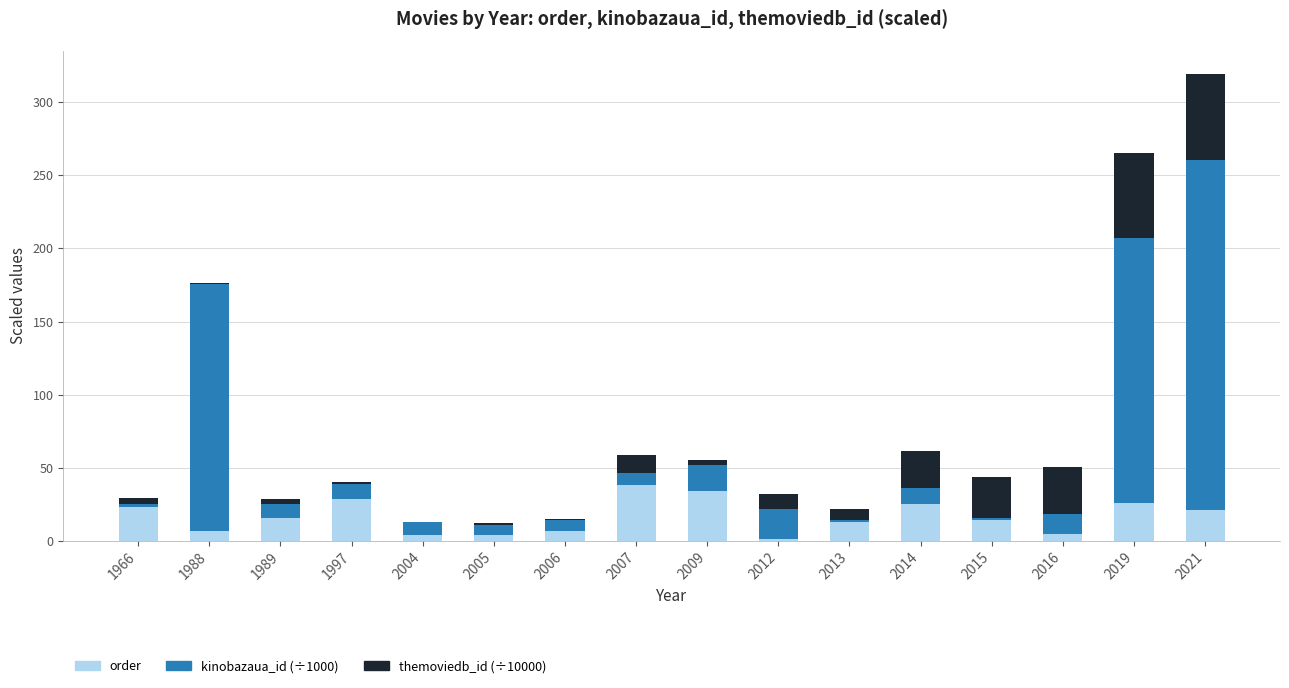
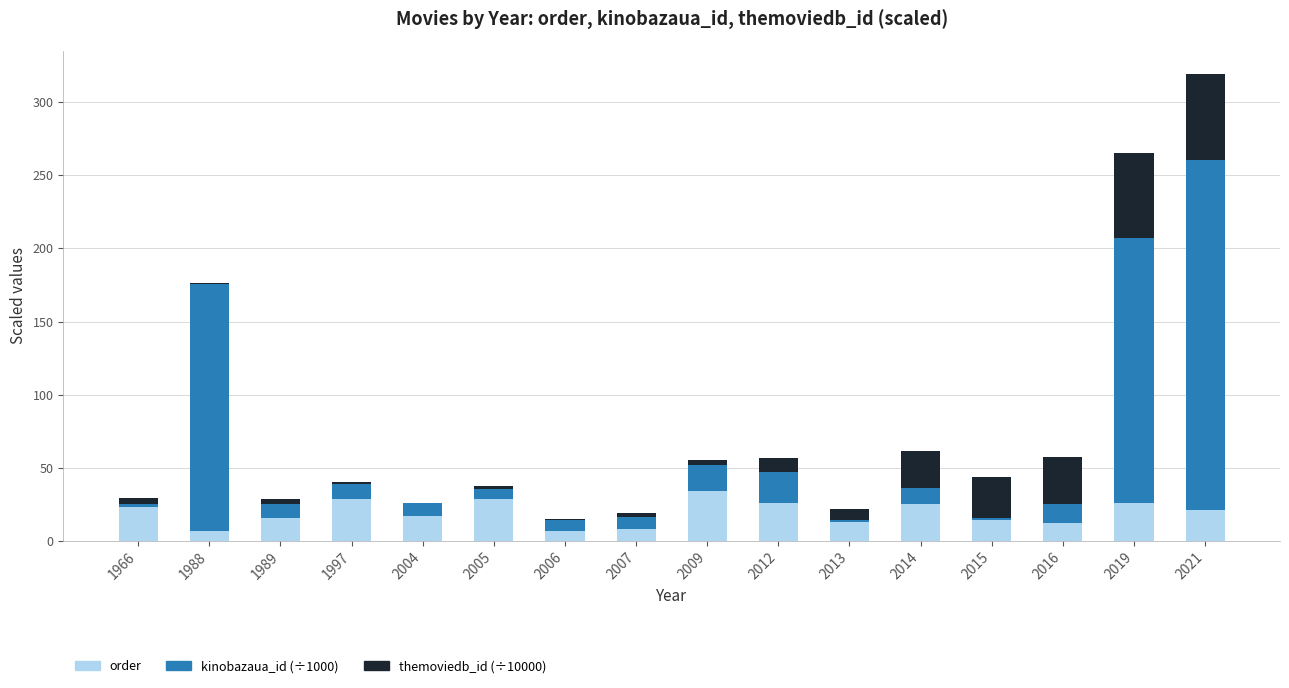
order, 2004: 4 -> 17
order, 2005: 4 -> 29
order, 2007: 38 -> 8
themoviedb_id (÷10000), 2007: 13 -> 3
order, 2012: 1 -> 26
order, 2016: 5 -> 12
